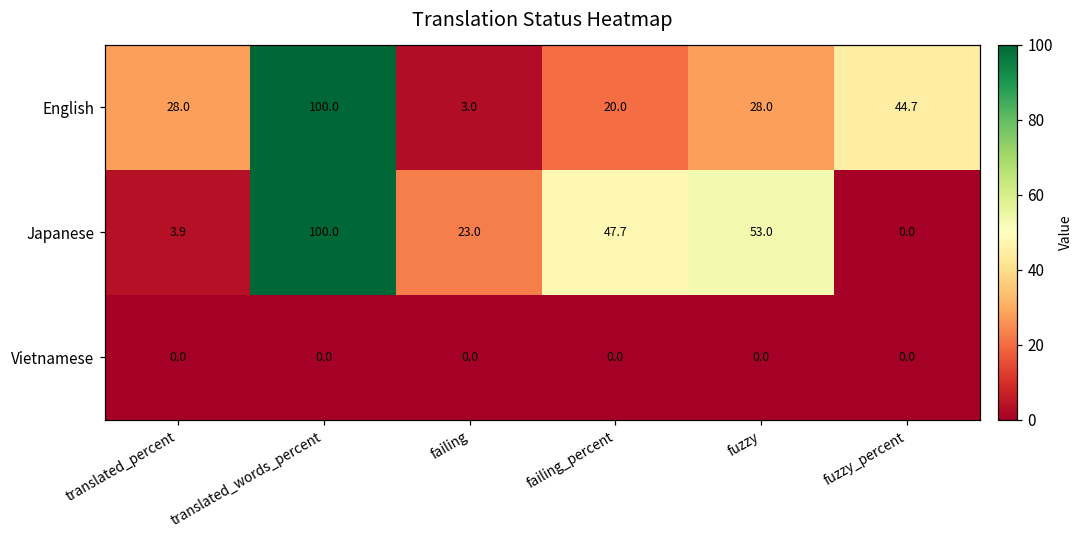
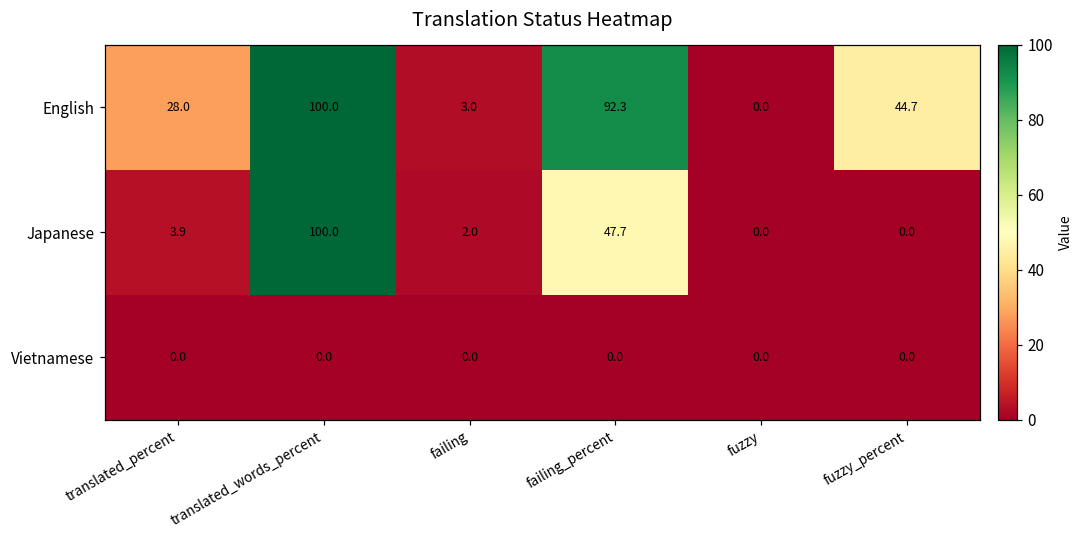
English, failing_percent: 20.0 -> 92.3
English, fuzzy: 28.0 -> 0.0
Japanese, failing: 23.0 -> 2.0
Japanese, fuzzy: 53.0 -> 0.0
